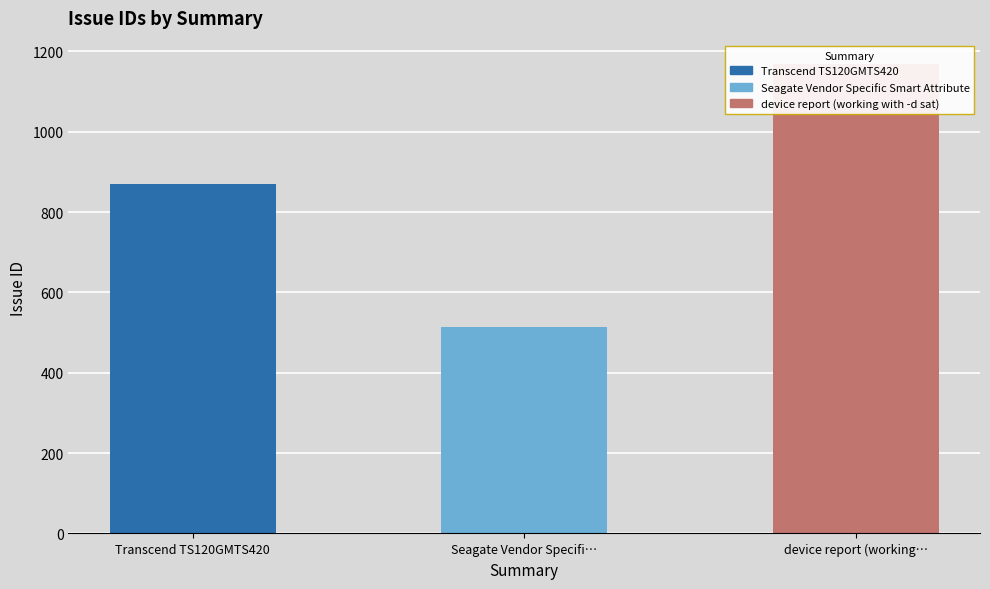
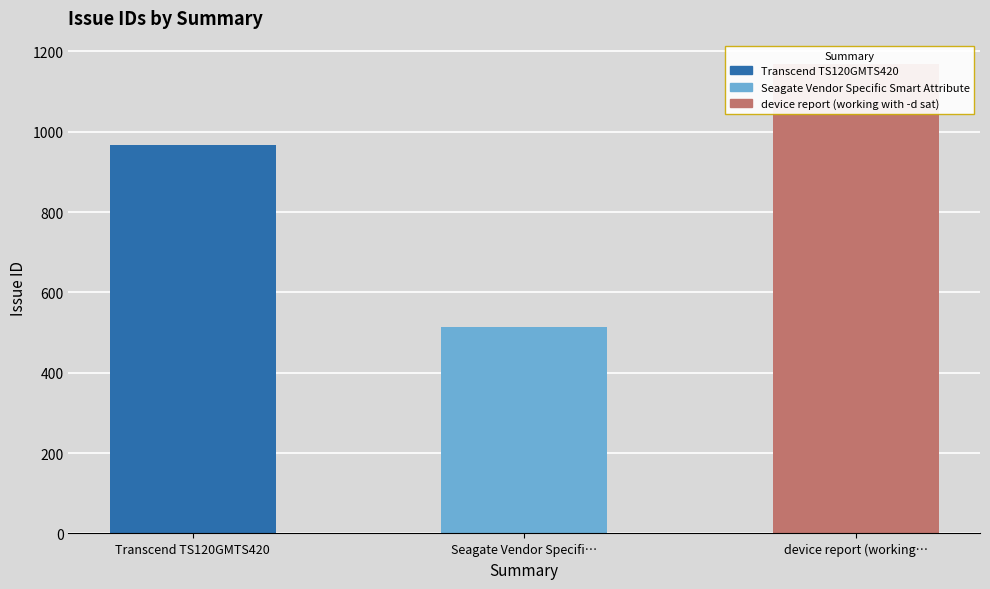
Transcend TS120GMTS420: 870 -> 970
